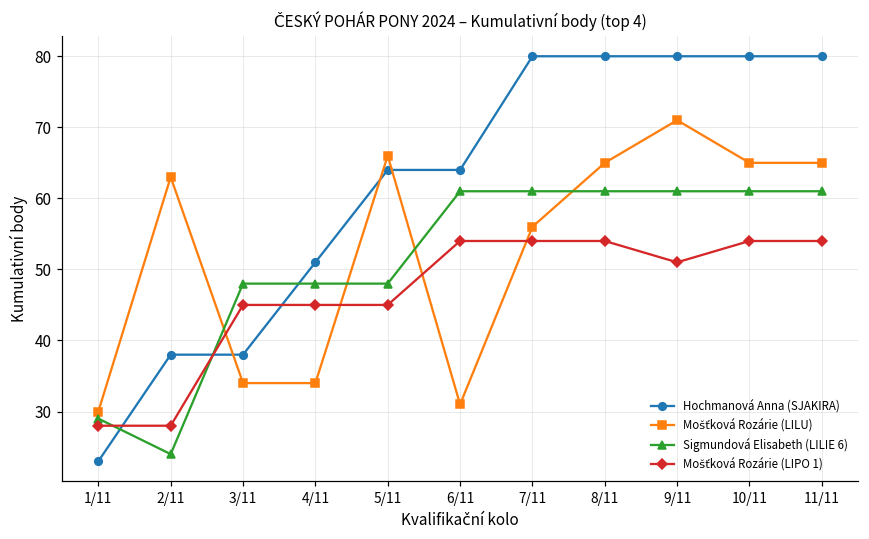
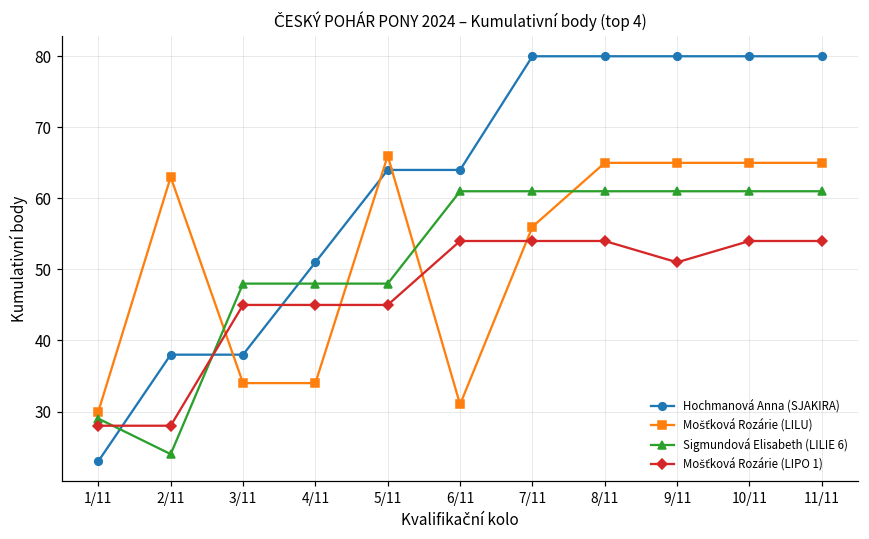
Mošťková Rozárie (LILU), 9/11: 71 -> 65
